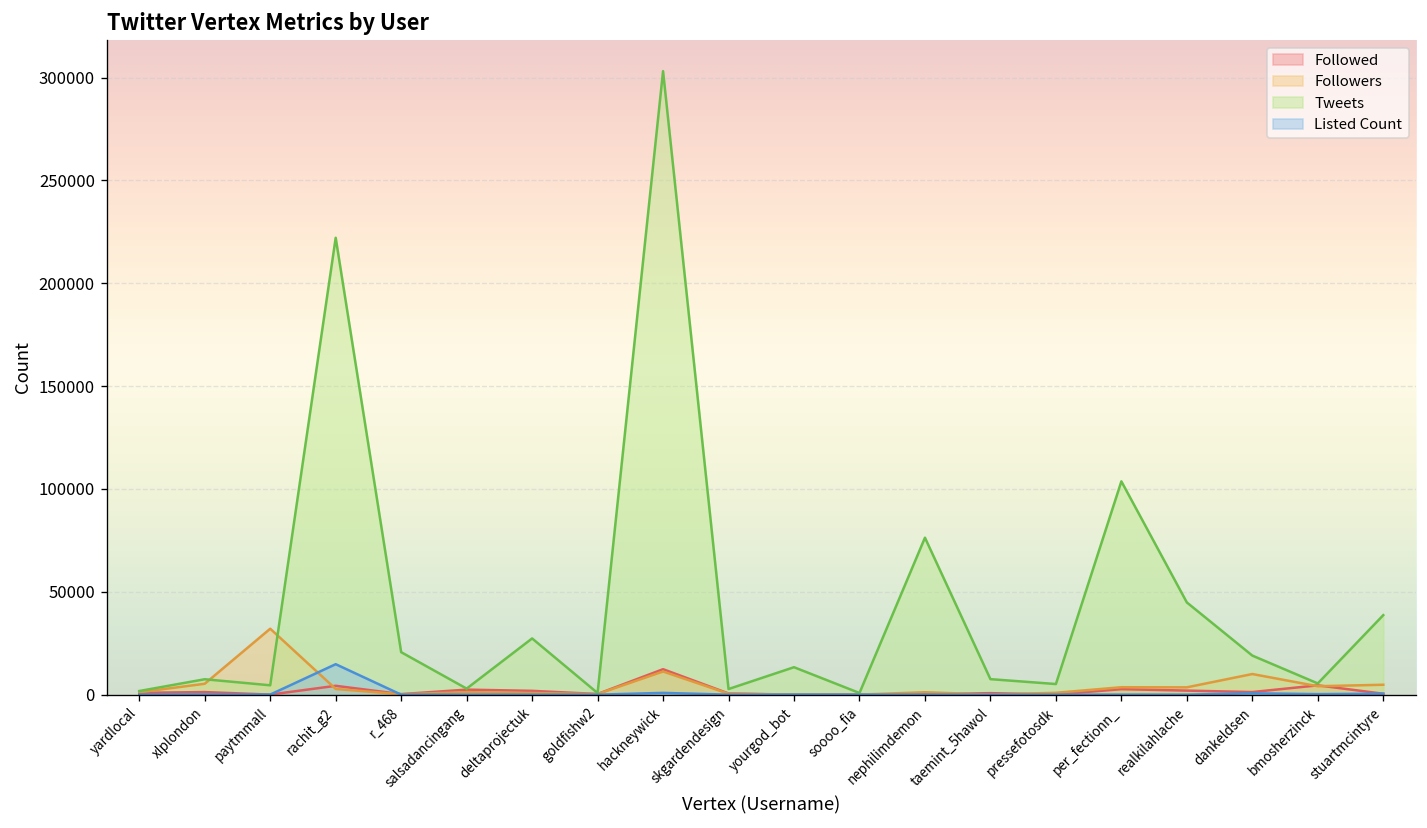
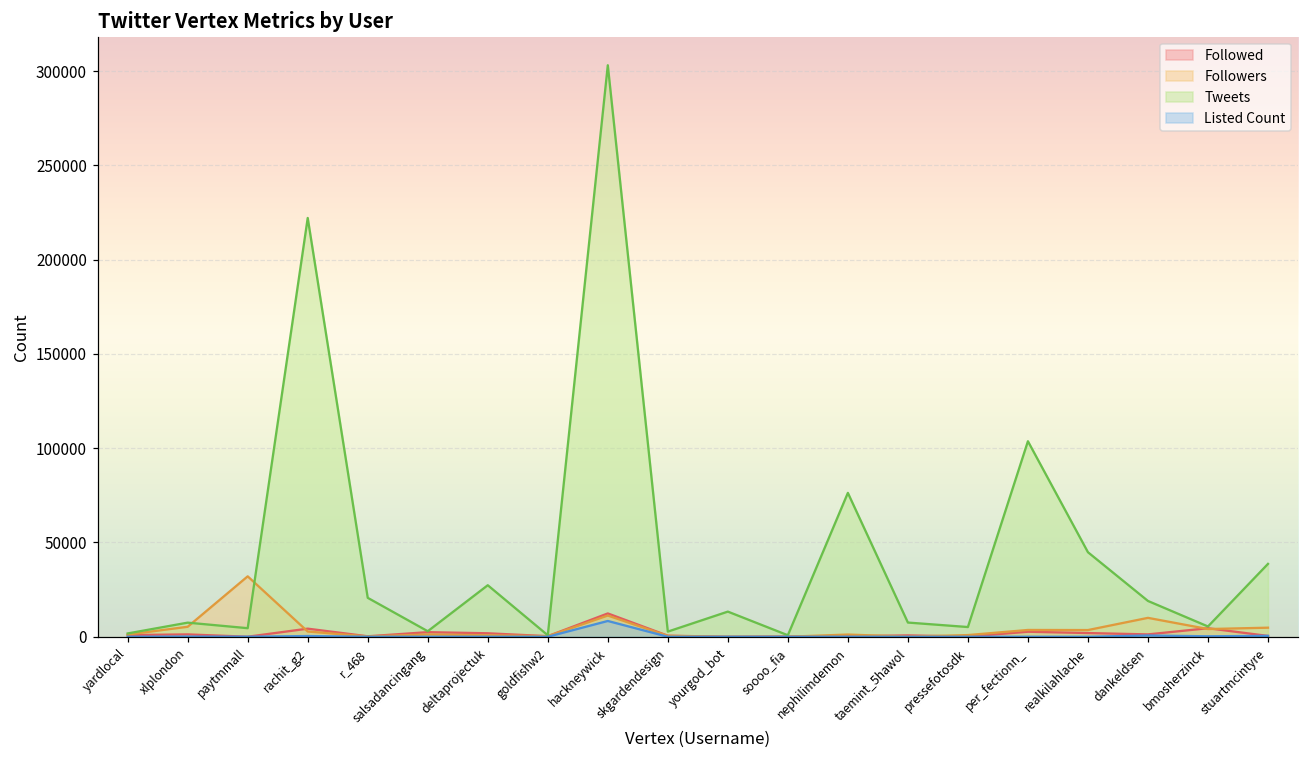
Listed Count, rachit_g2: 15000 -> 0
Listed Count, hackneywick: 1000 -> 8000
